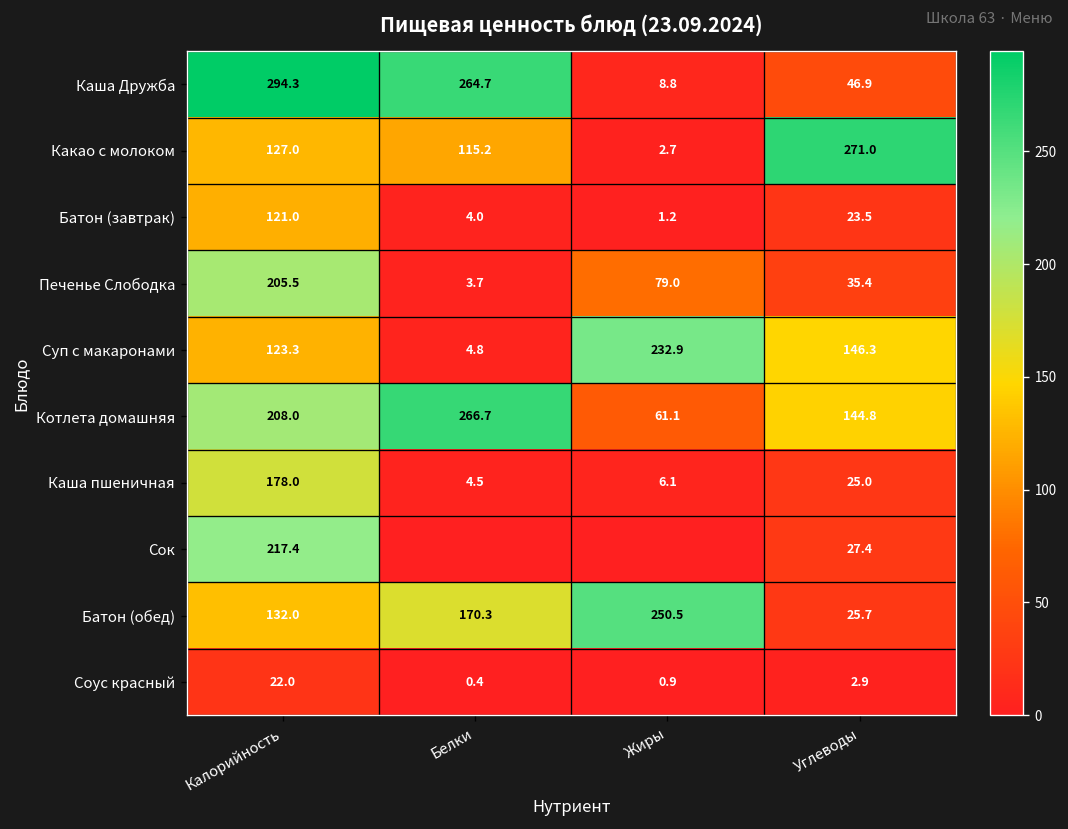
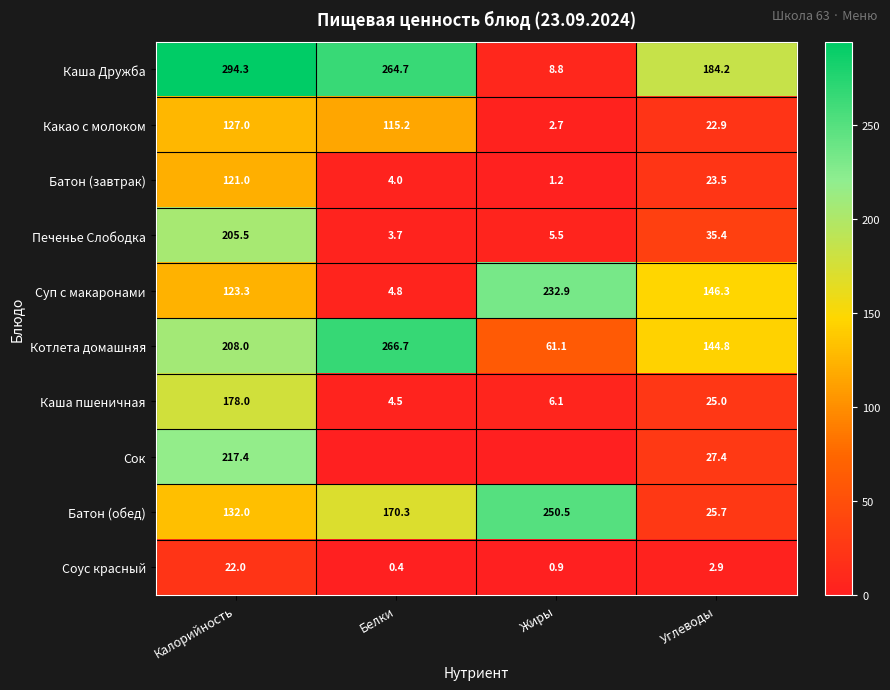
Каша Дружба, Углеводы: 46.9 -> 184.2
Какао с молоком, Углеводы: 271.0 -> 22.9
Печенье Слободка, Жиры: 79.0 -> 5.5
